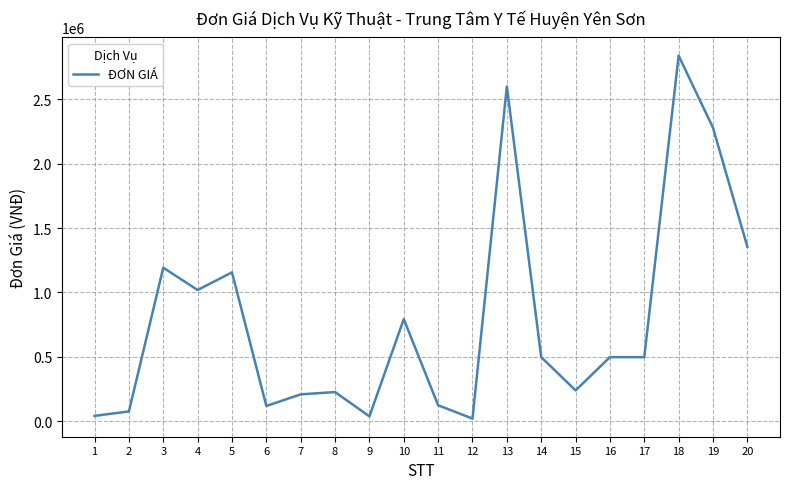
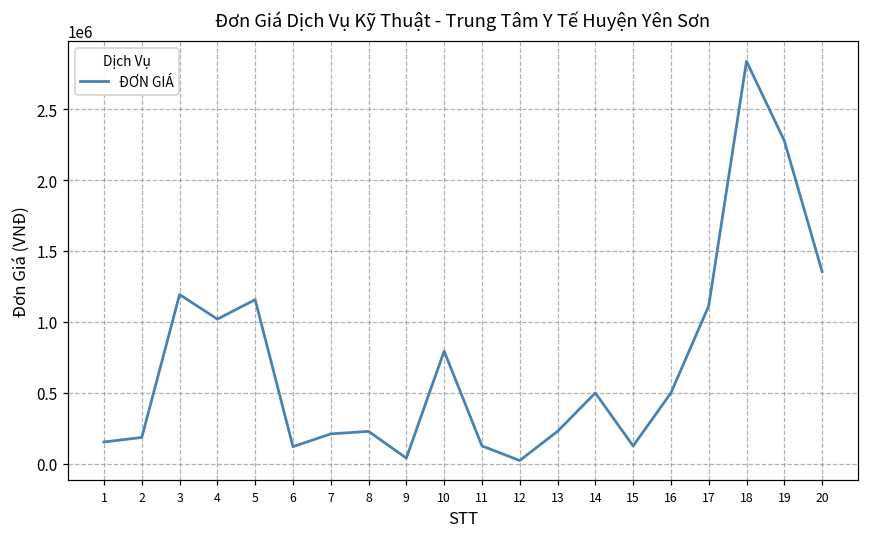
1: 40000 -> 150000
2: 80000 -> 180000
13: 2600000 -> 230000
15: 240000 -> 120000
17: 500000 -> 1110000
